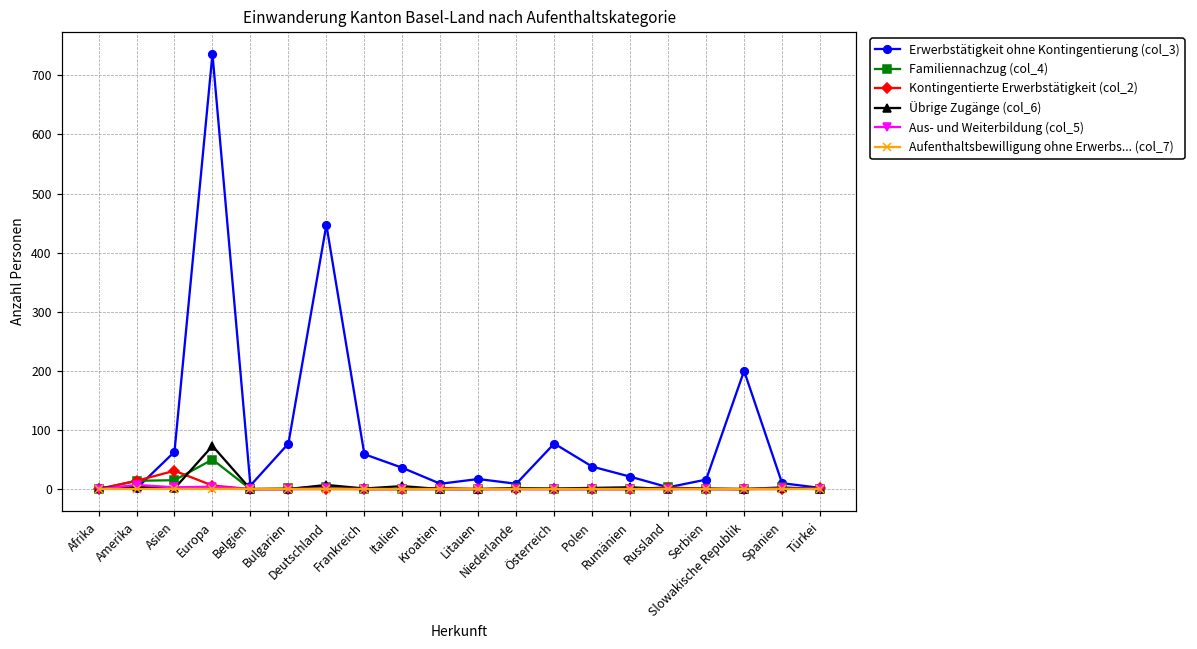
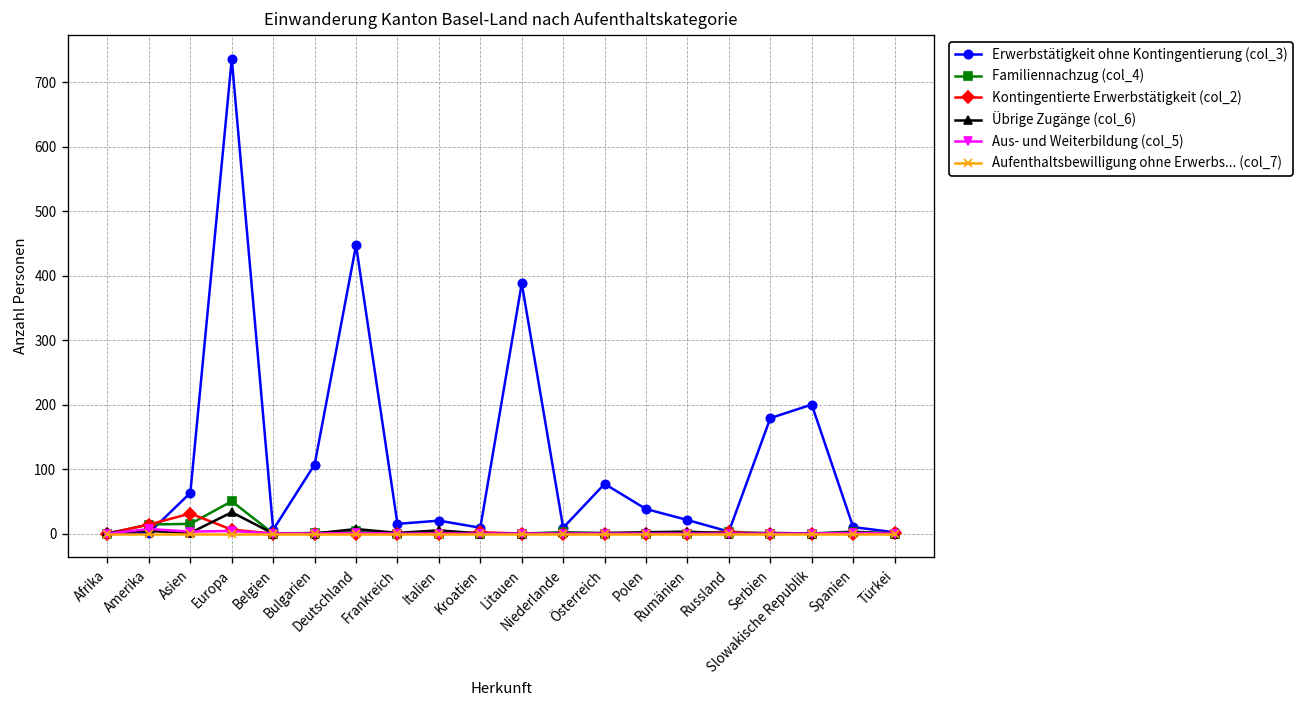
Übrige Zugänge (col_6), Europa: 70 -> 30
Erwerbstätigkeit ohne Kontingentierung (col_3), Bulgarien: 80 -> 110
Erwerbstätigkeit ohne Kontingentierung (col_3), Frankreich: 60 -> 20
Erwerbstätigkeit ohne Kontingentierung (col_3), Italien: 40 -> 20
Erwerbstätigkeit ohne Kontingentierung (col_3), Litauen: 20 -> 390
Erwerbstätigkeit ohne Kontingentierung (col_3), Serbien: 20 -> 180
